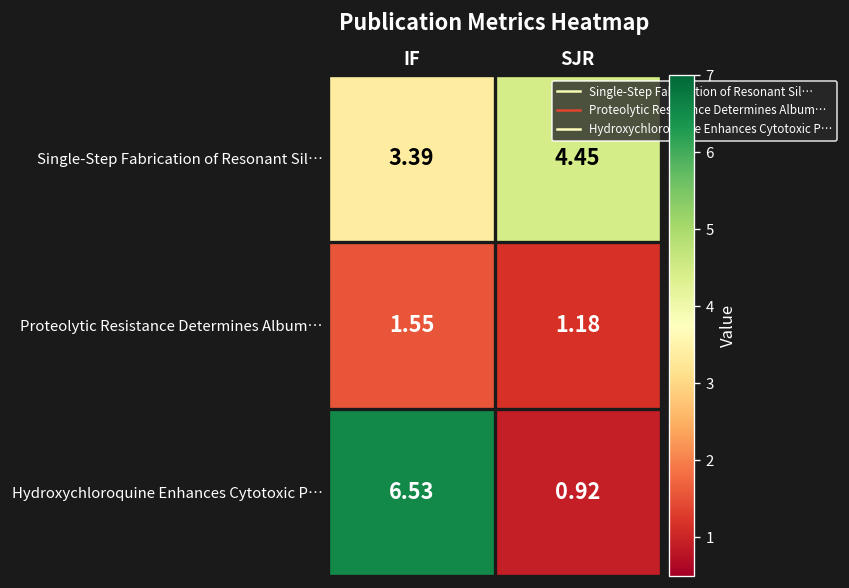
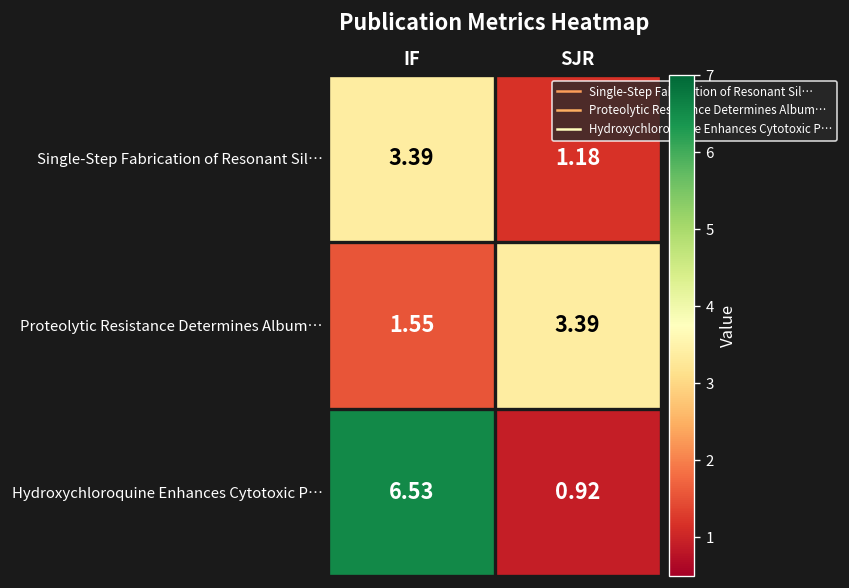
Single-Step Fabrication of Resonant Sil…, SJR: 4.45 -> 1.18
Proteolytic Resistance Determines Album…, SJR: 1.18 -> 3.39
